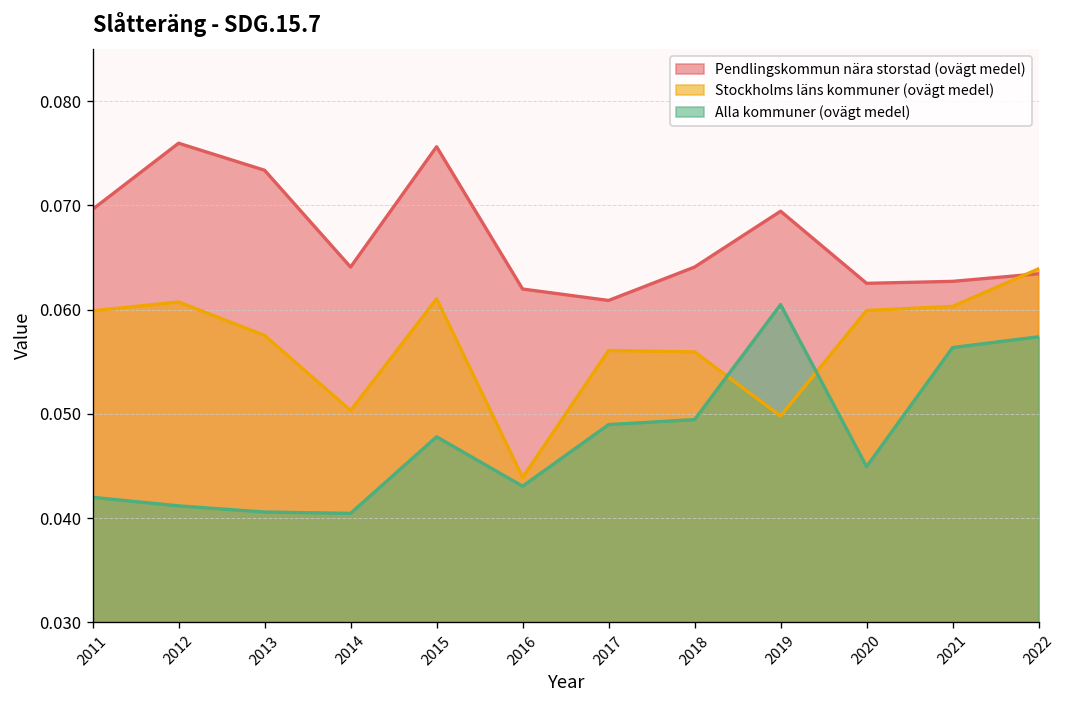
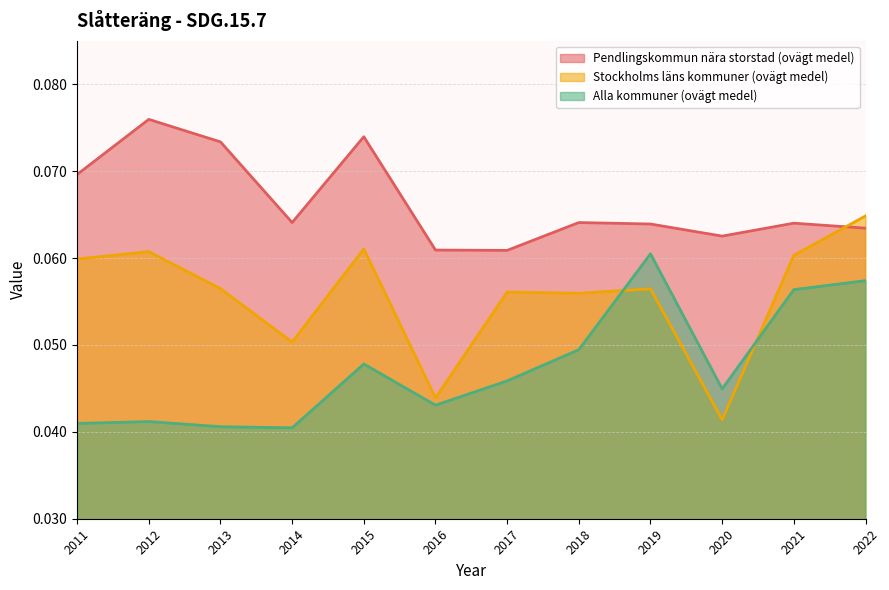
Alla kommuner (ovägt medel), 2011: 0.042 -> 0.041
Stockholms läns kommuner (ovägt medel), 2013: 0.058 -> 0.056
Pendlingskommun nära storstad (ovägt medel), 2015: 0.076 -> 0.074
Pendlingskommun nära storstad (ovägt medel), 2016: 0.062 -> 0.061
Alla kommuner (ovägt medel), 2017: 0.049 -> 0.046
Pendlingskommun nära storstad (ovägt medel), 2019: 0.069 -> 0.064
Stockholms läns kommuner (ovägt medel), 2019: 0.050 -> 0.056
Stockholms läns kommuner (ovägt medel), 2020: 0.060 -> 0.041
Pendlingskommun nära storstad (ovägt medel), 2021: 0.063 -> 0.064
Stockholms läns kommuner (ovägt medel), 2022: 0.064 -> 0.065
